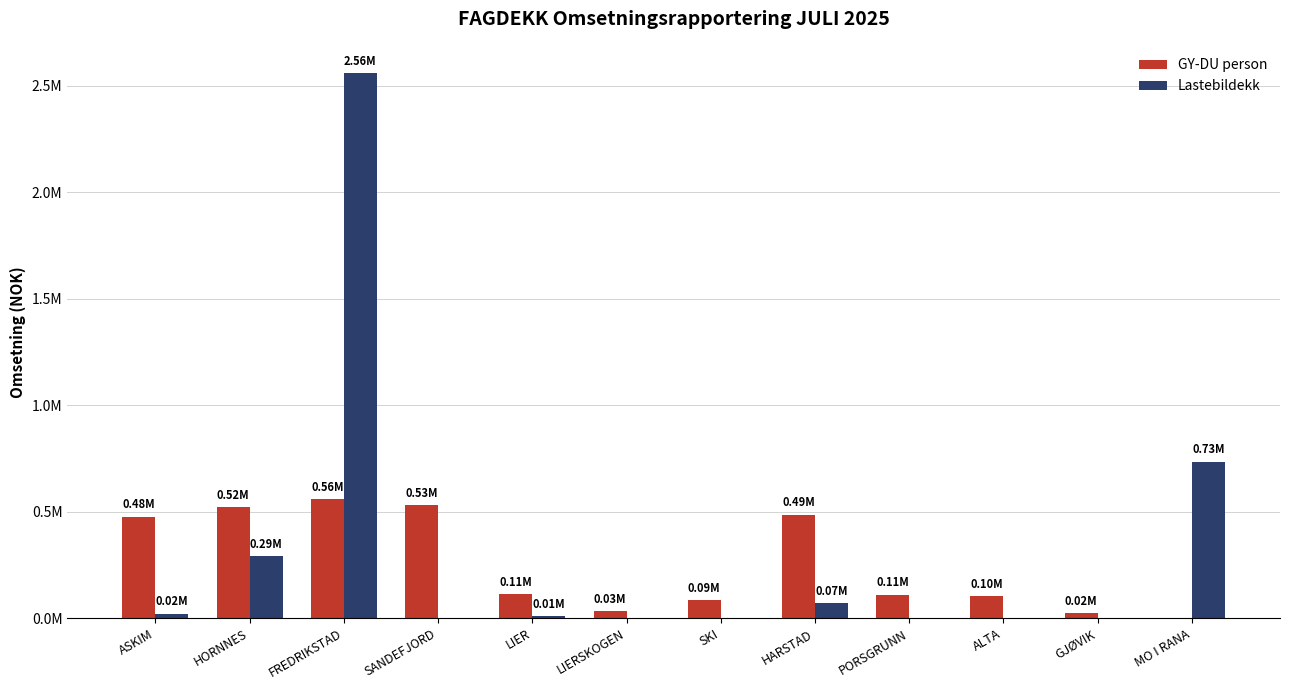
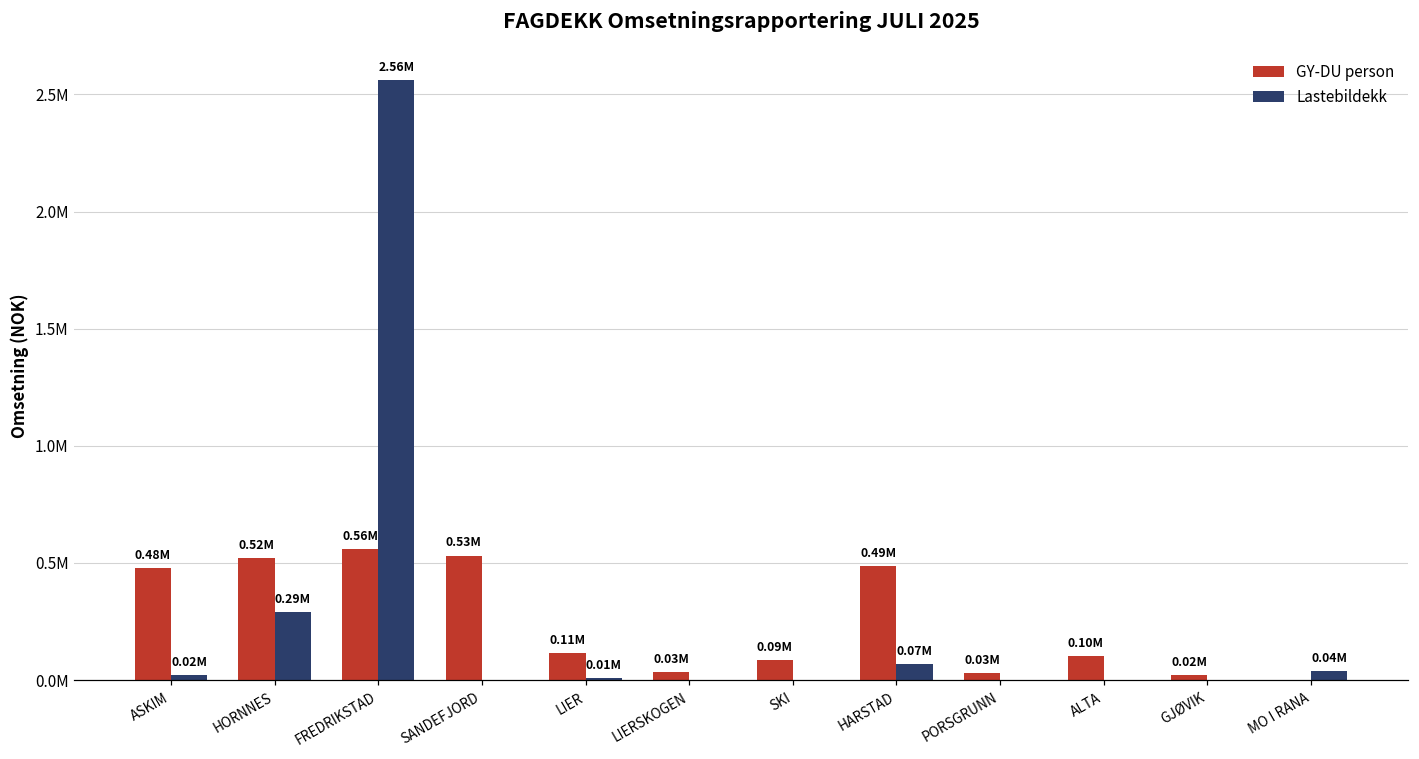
GY-DU person, PORSGRUNN: 0.11M -> 0.03M
Lastebildekk, MO I RANA: 0.73M -> 0.04M
